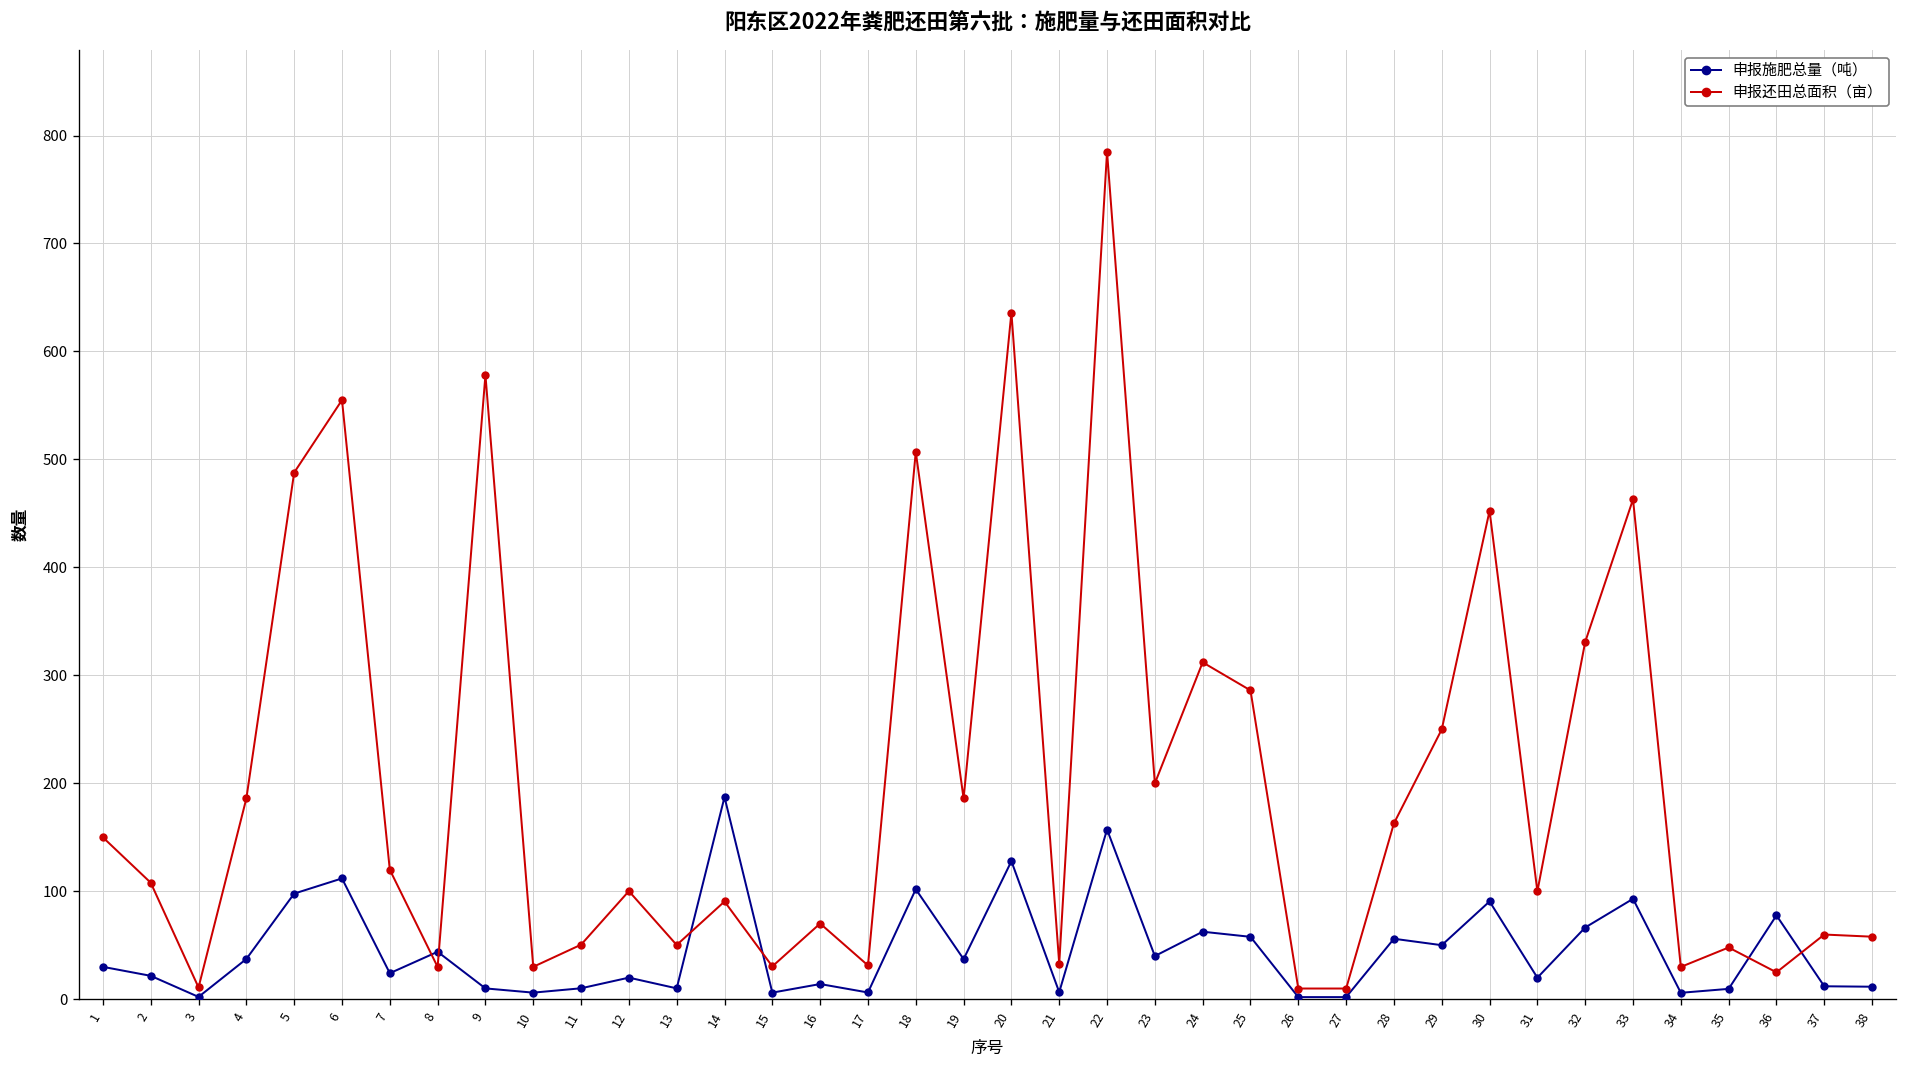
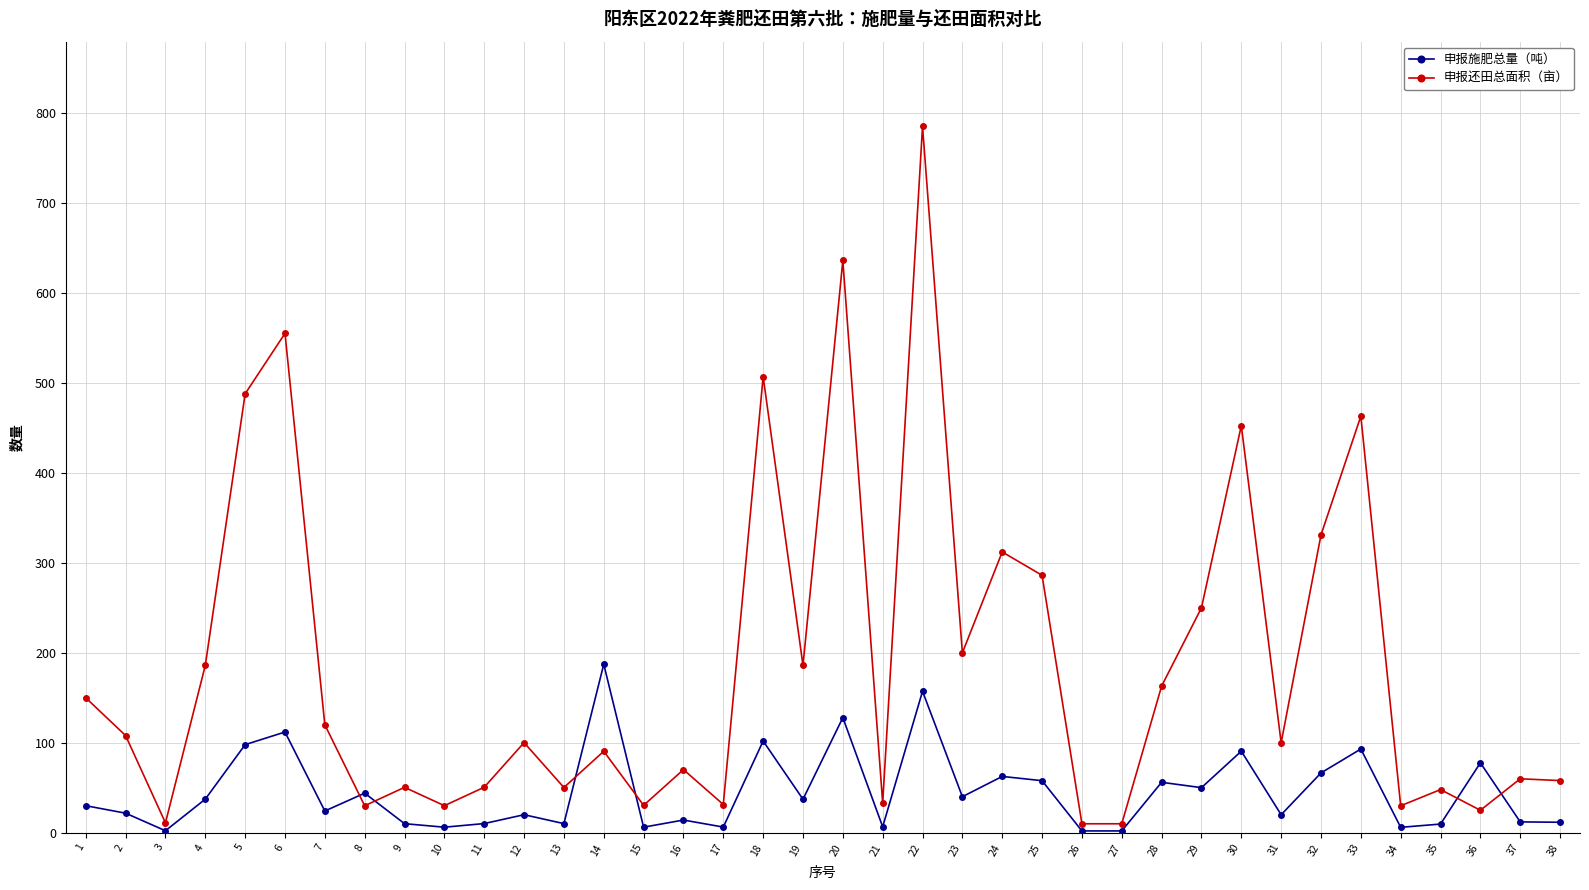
申报还田总面积（亩）, 9: 580 -> 50
